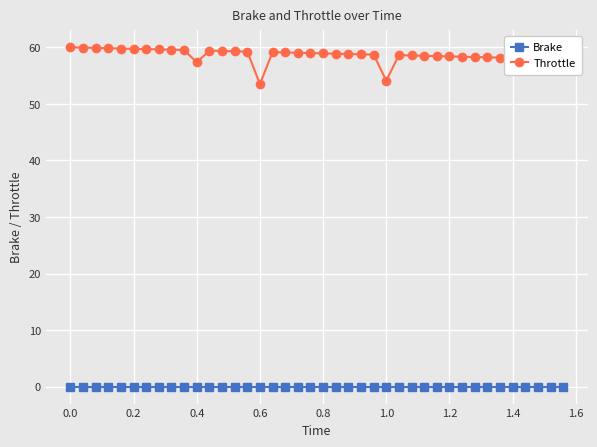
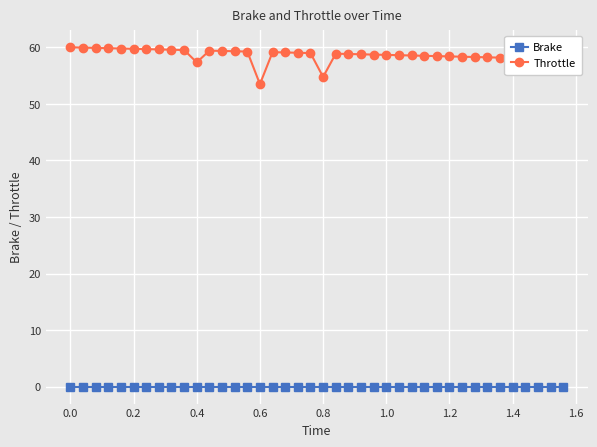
Throttle, 0.8: 59 -> 55
Throttle, 1.0: 54 -> 59
